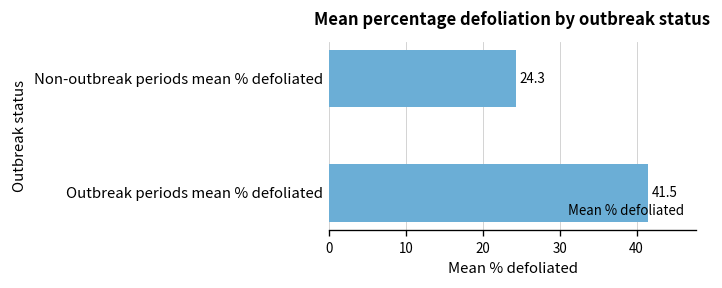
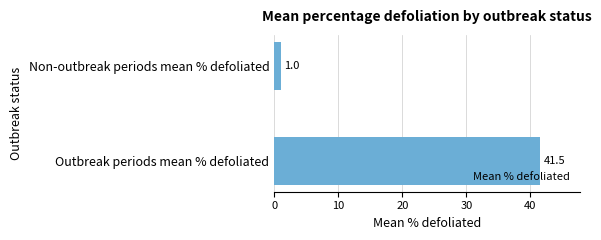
Non-outbreak periods mean % defoliated: 24.3 -> 1.0
